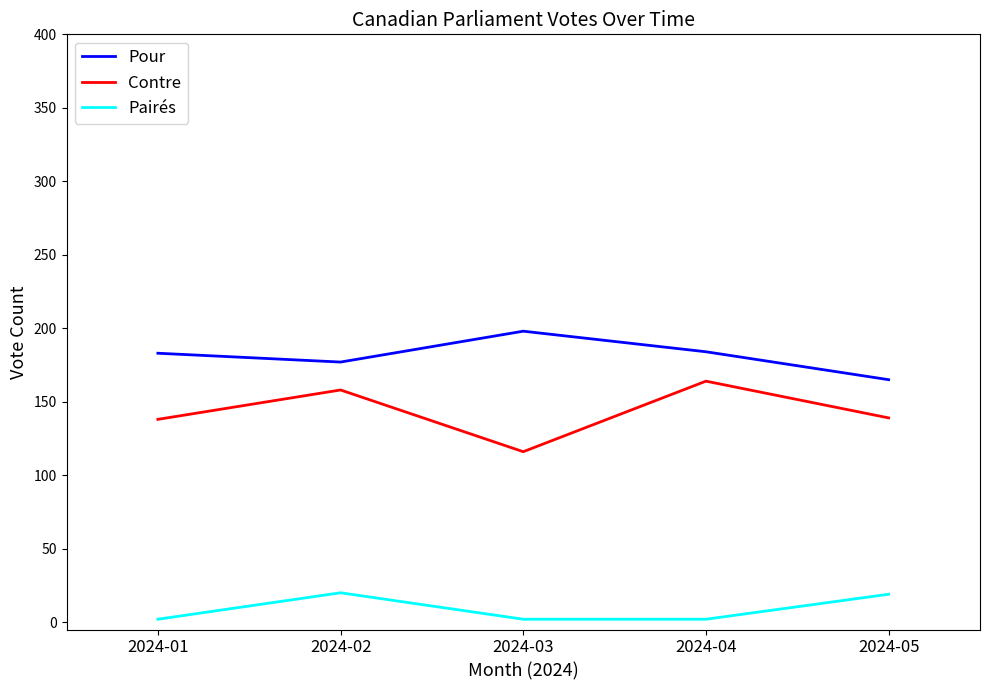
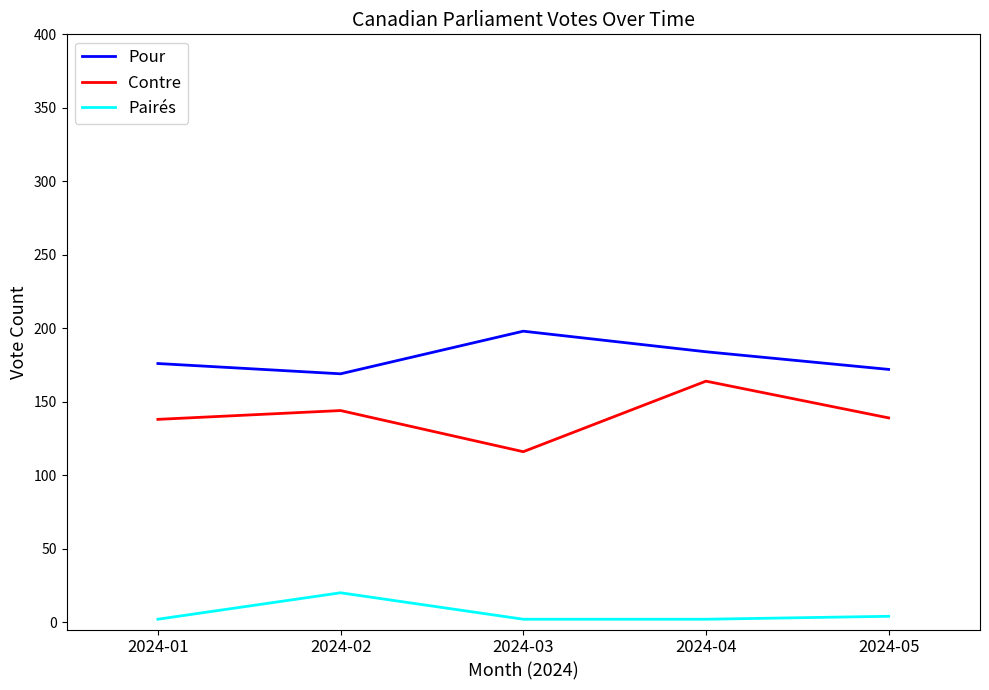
Pour, 2024-01: 183 -> 176
Pour, 2024-02: 177 -> 169
Contre, 2024-02: 158 -> 144
Pour, 2024-05: 165 -> 172
Pairés, 2024-05: 19 -> 4
